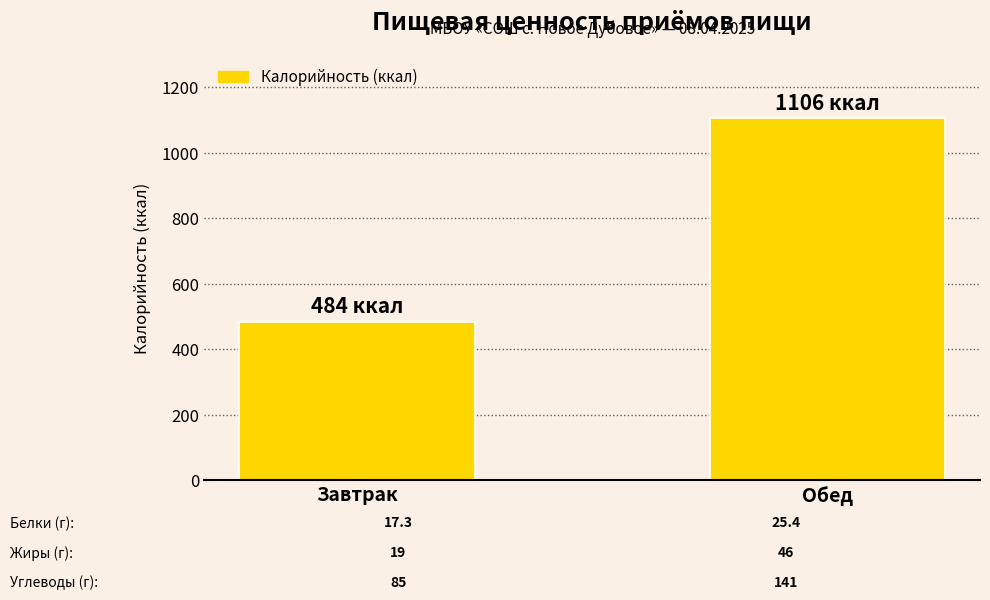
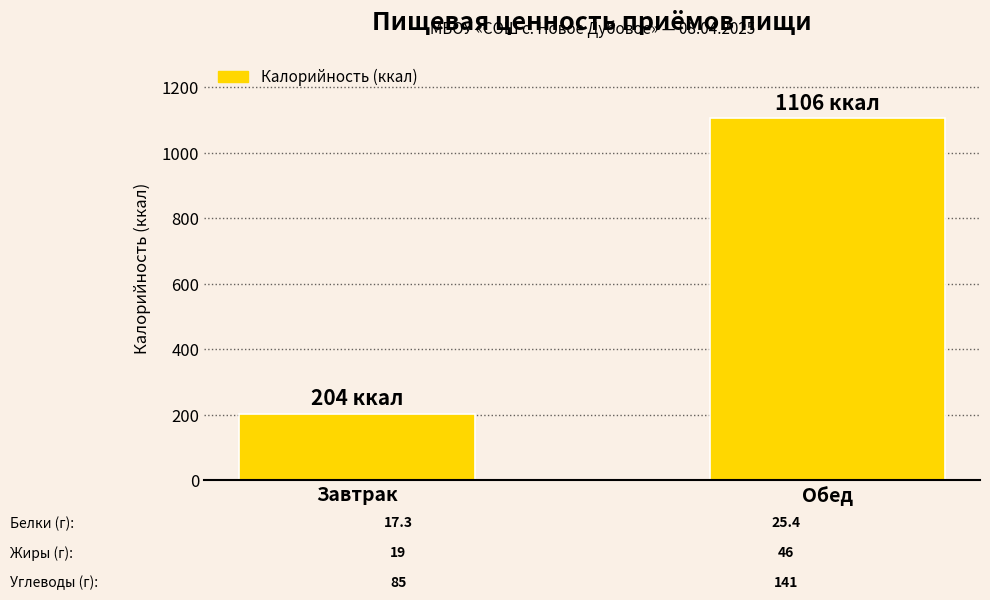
Завтрак: 484 -> 204
